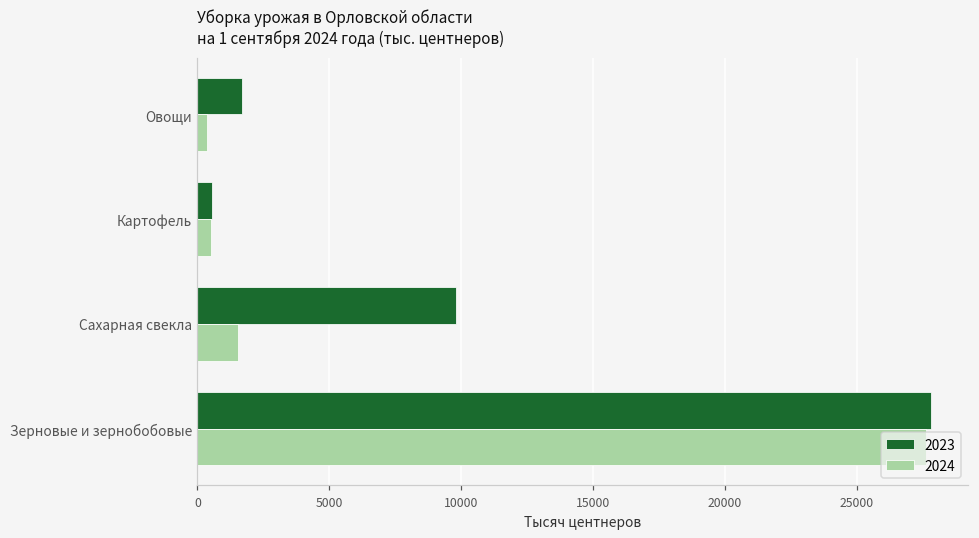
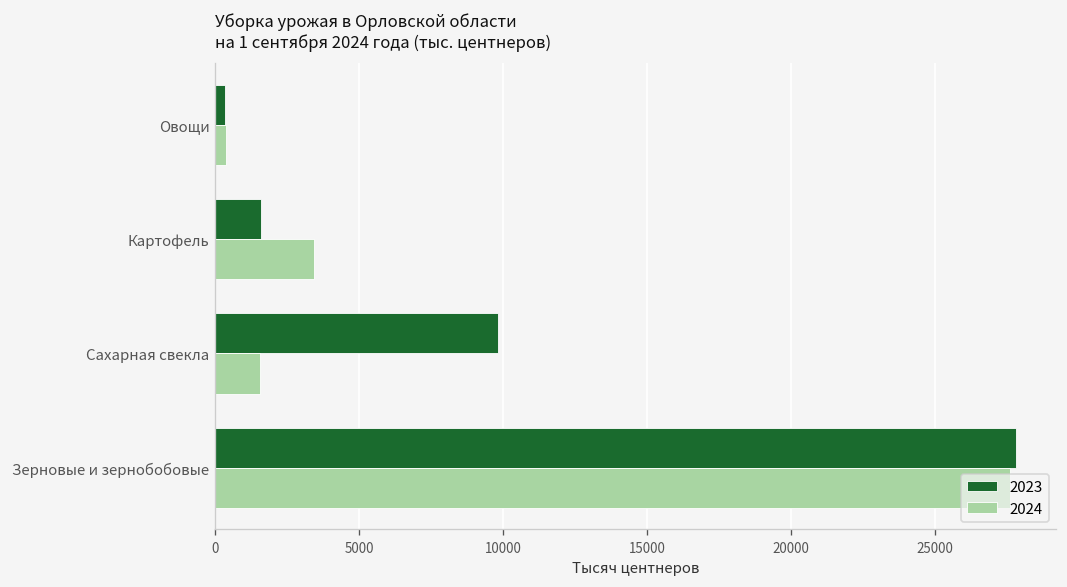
2023, Овощи: 1700 -> 300
2023, Картофель: 500 -> 1600
2024, Картофель: 500 -> 3400
